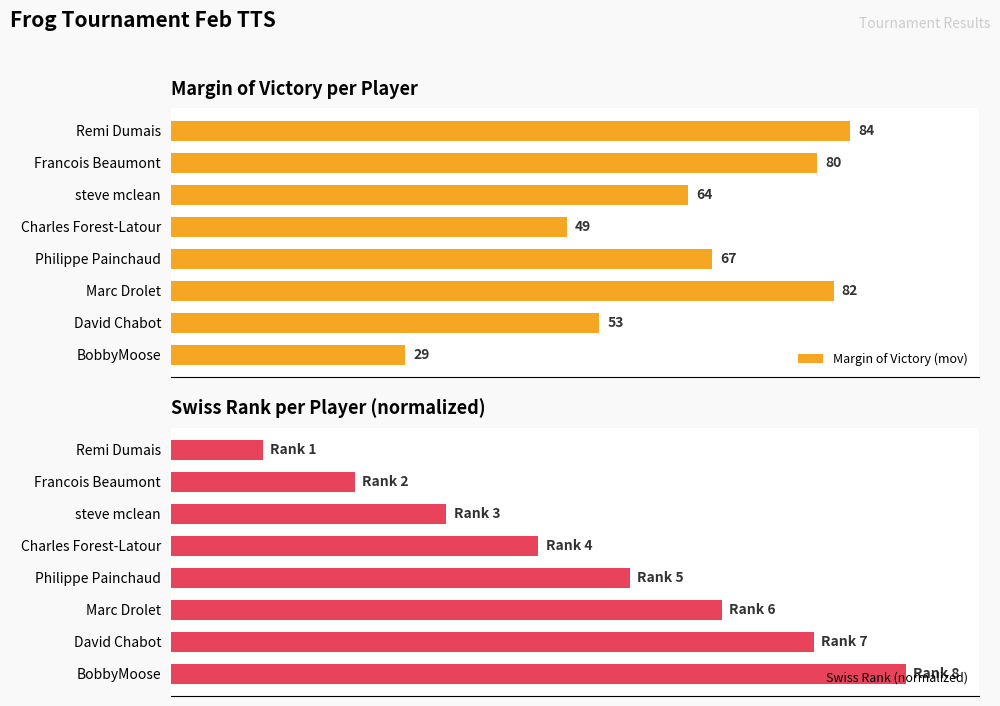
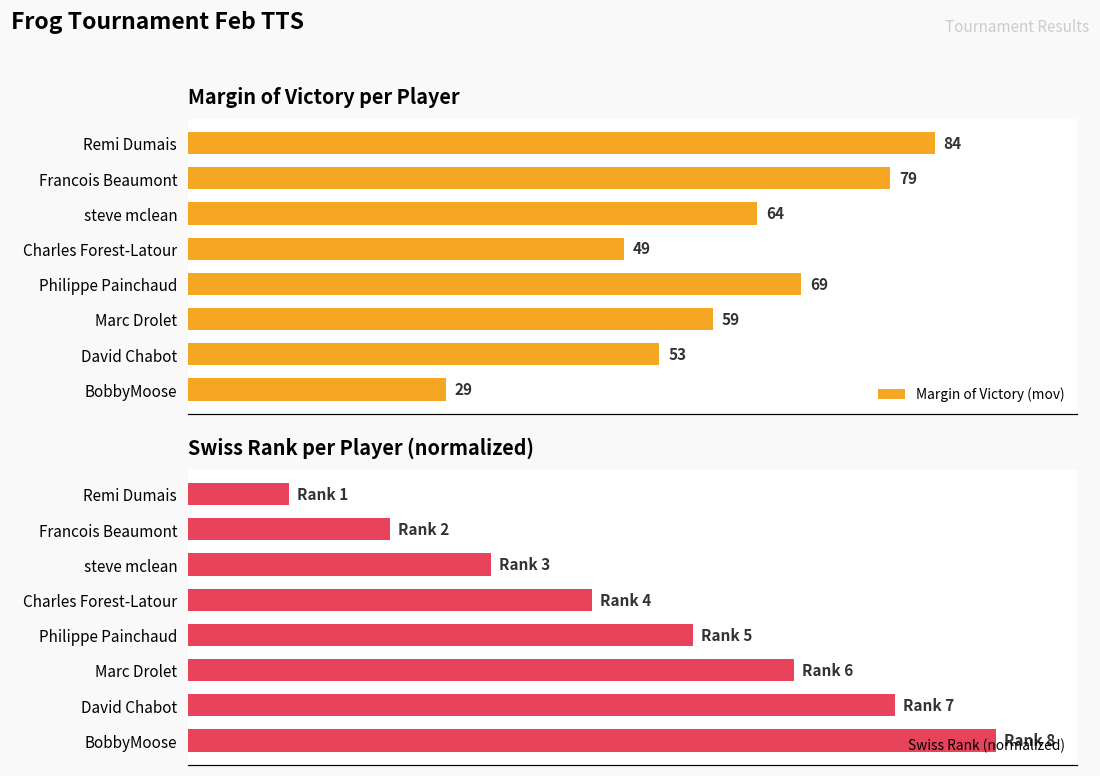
Margin of Victory per Player, Francois Beaumont: 80 -> 79
Margin of Victory per Player, Philippe Painchaud: 67 -> 69
Margin of Victory per Player, Marc Drolet: 82 -> 59
